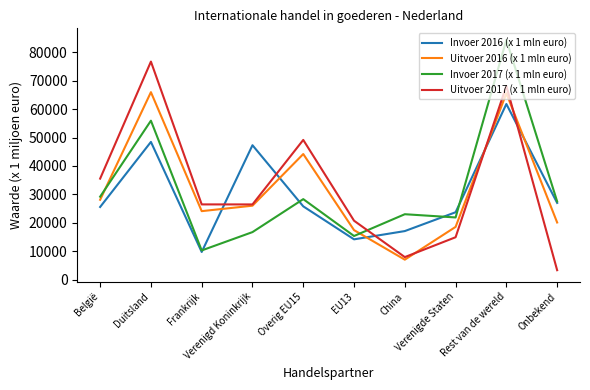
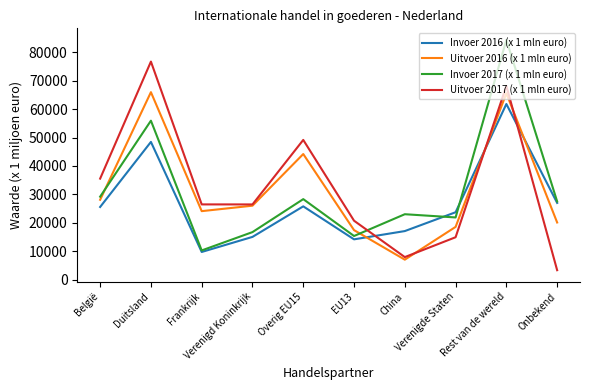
Invoer 2016 (x 1 mln euro), Verenigd Koninkrijk: 47000 -> 15000
